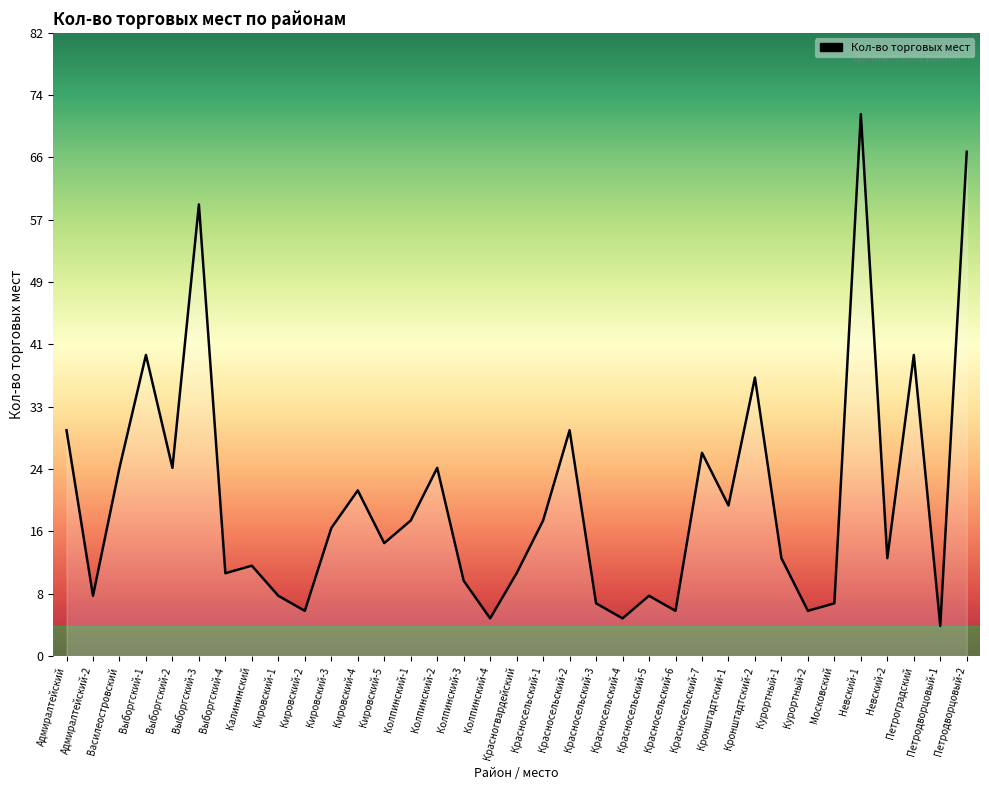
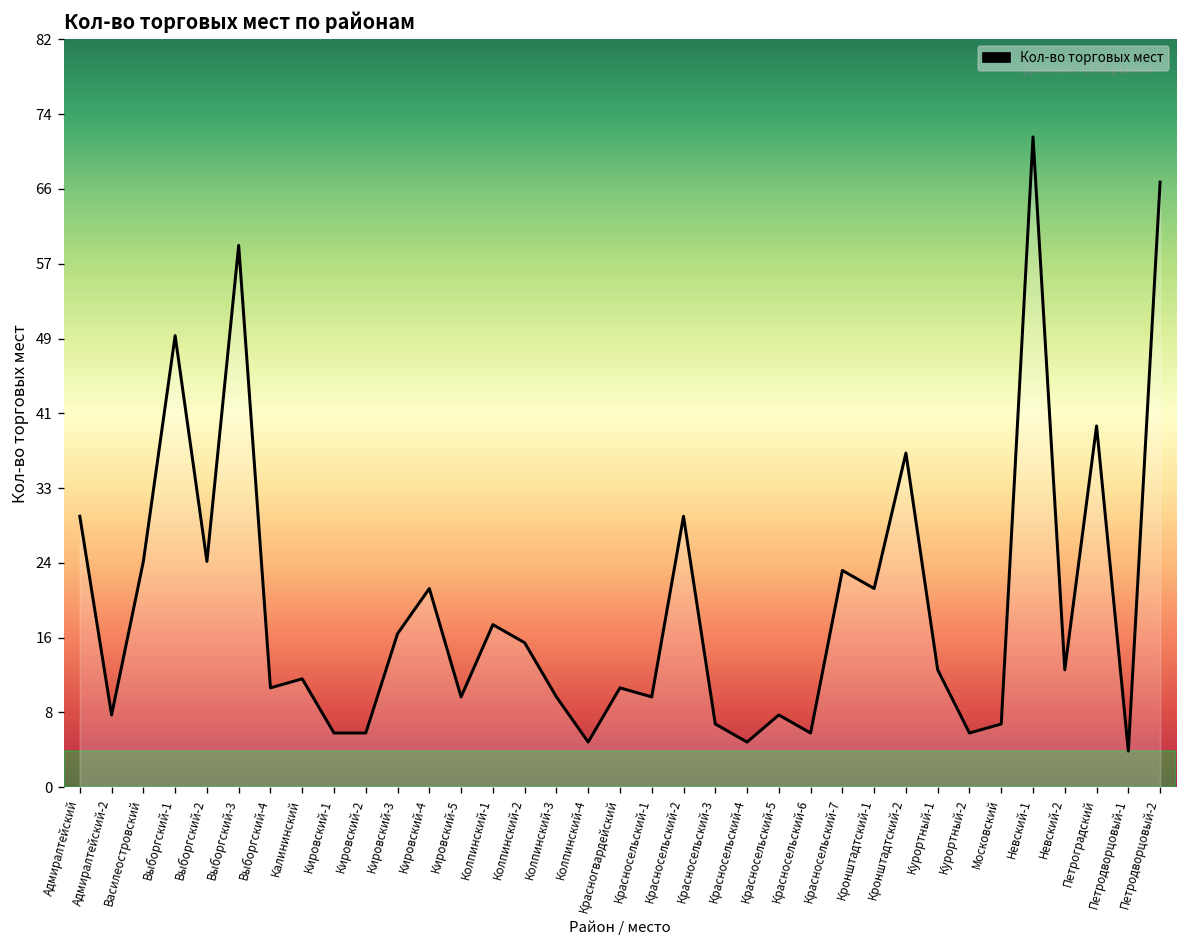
Выборгский-1: 40 -> 50
Кировский-1: 8 -> 6
Кировский-5: 15 -> 10
Колпинский-2: 25 -> 16
Красносельский-1: 18 -> 10
Красносельский-7: 27 -> 24
Кронштадтский-1: 20 -> 22
